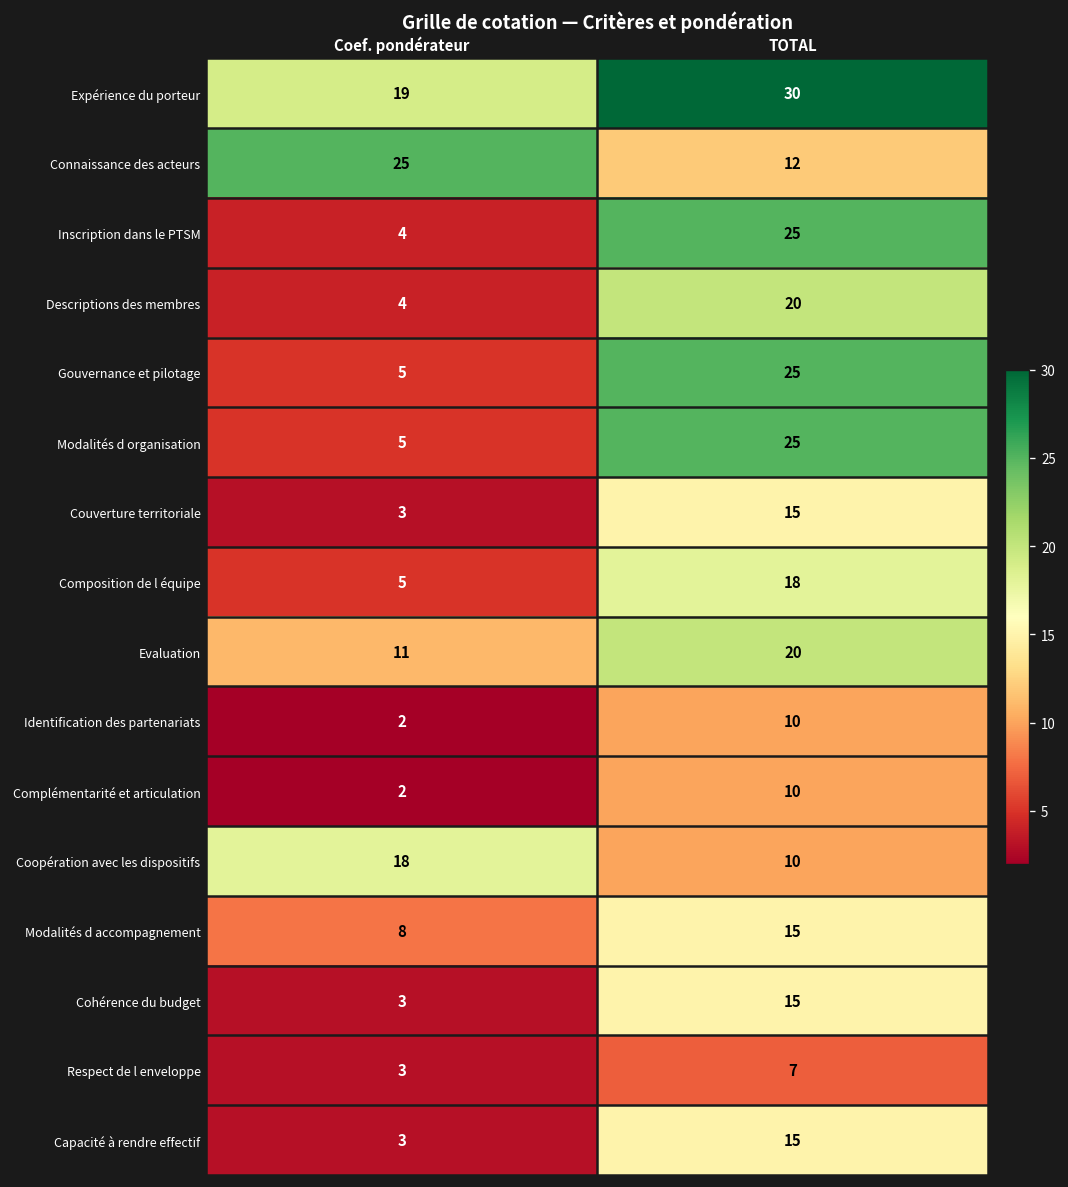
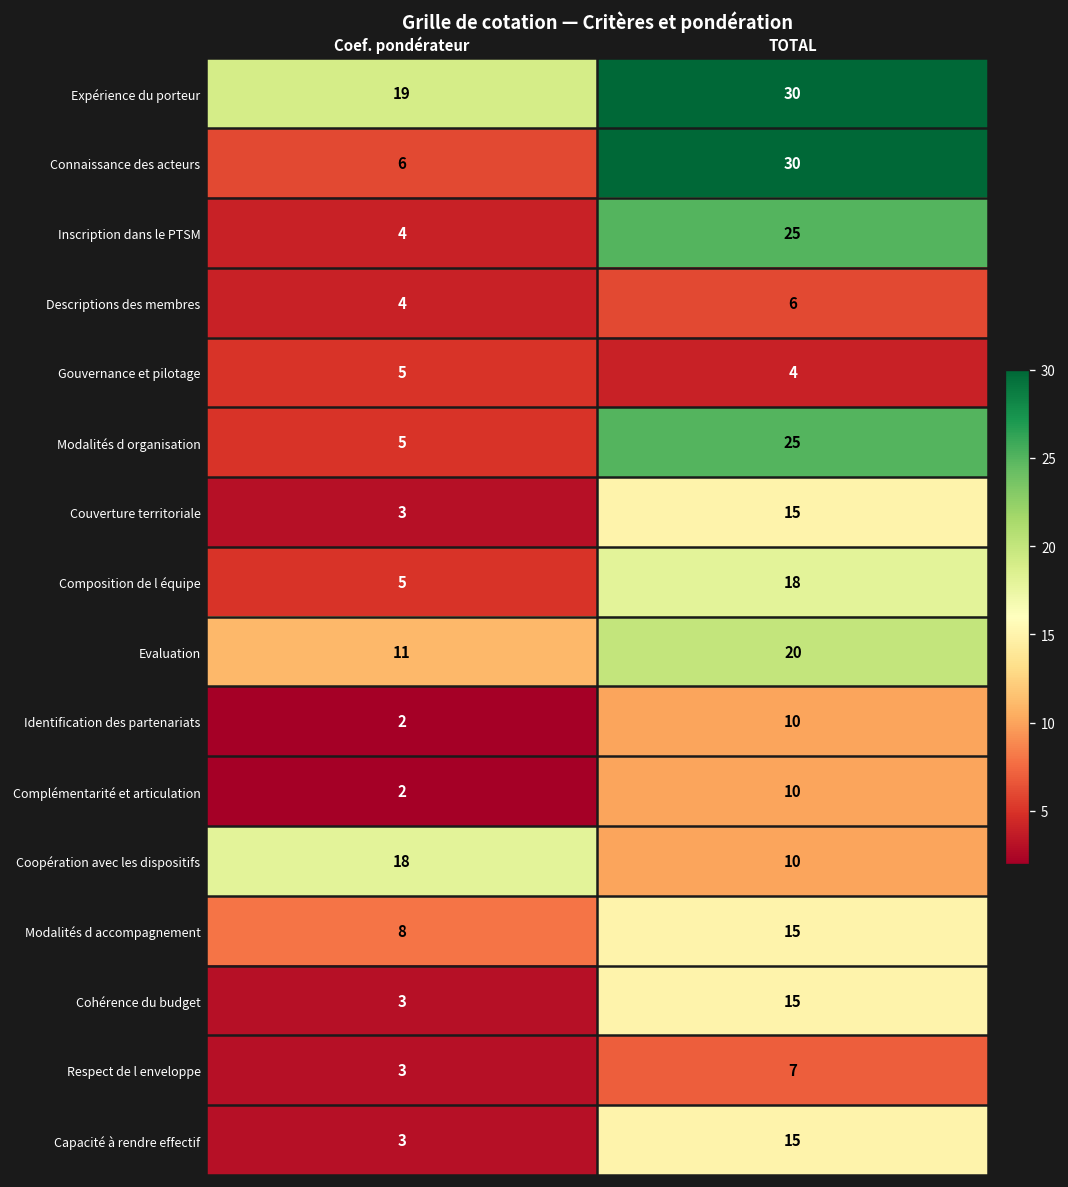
Connaissance des acteurs, Coef. pondérateur: 25 -> 6
Connaissance des acteurs, TOTAL: 12 -> 30
Descriptions des membres, TOTAL: 20 -> 6
Gouvernance et pilotage, TOTAL: 25 -> 4
